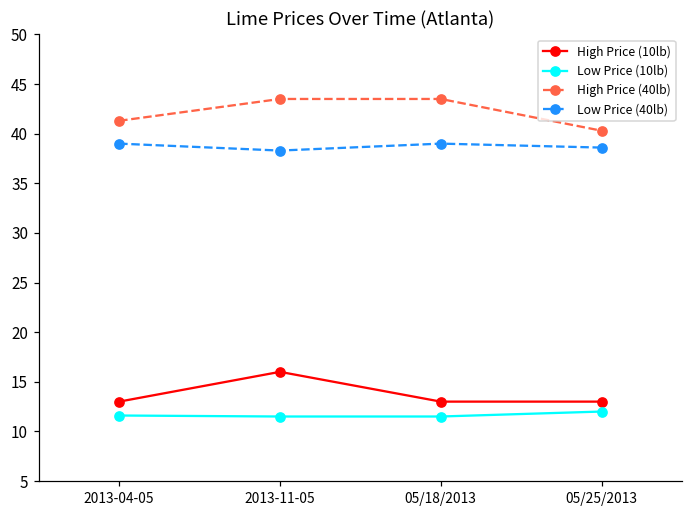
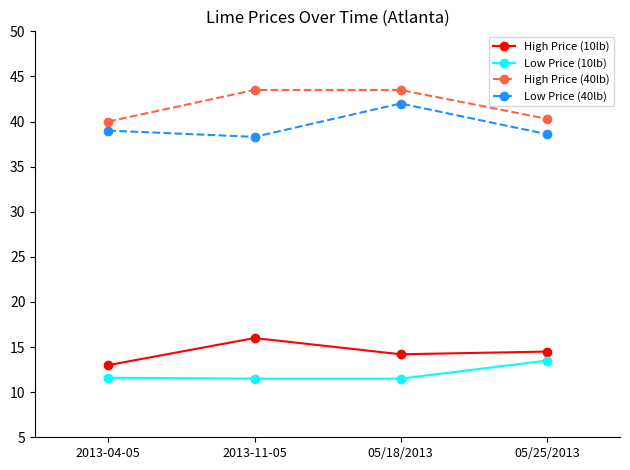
High Price (40lb), 2013-04-05: 41 -> 40
High Price (10lb), 05/18/2013: 13 -> 14
Low Price (40lb), 05/18/2013: 39 -> 42
High Price (10lb), 05/25/2013: 13 -> 15
Low Price (10lb), 05/25/2013: 12 -> 14
